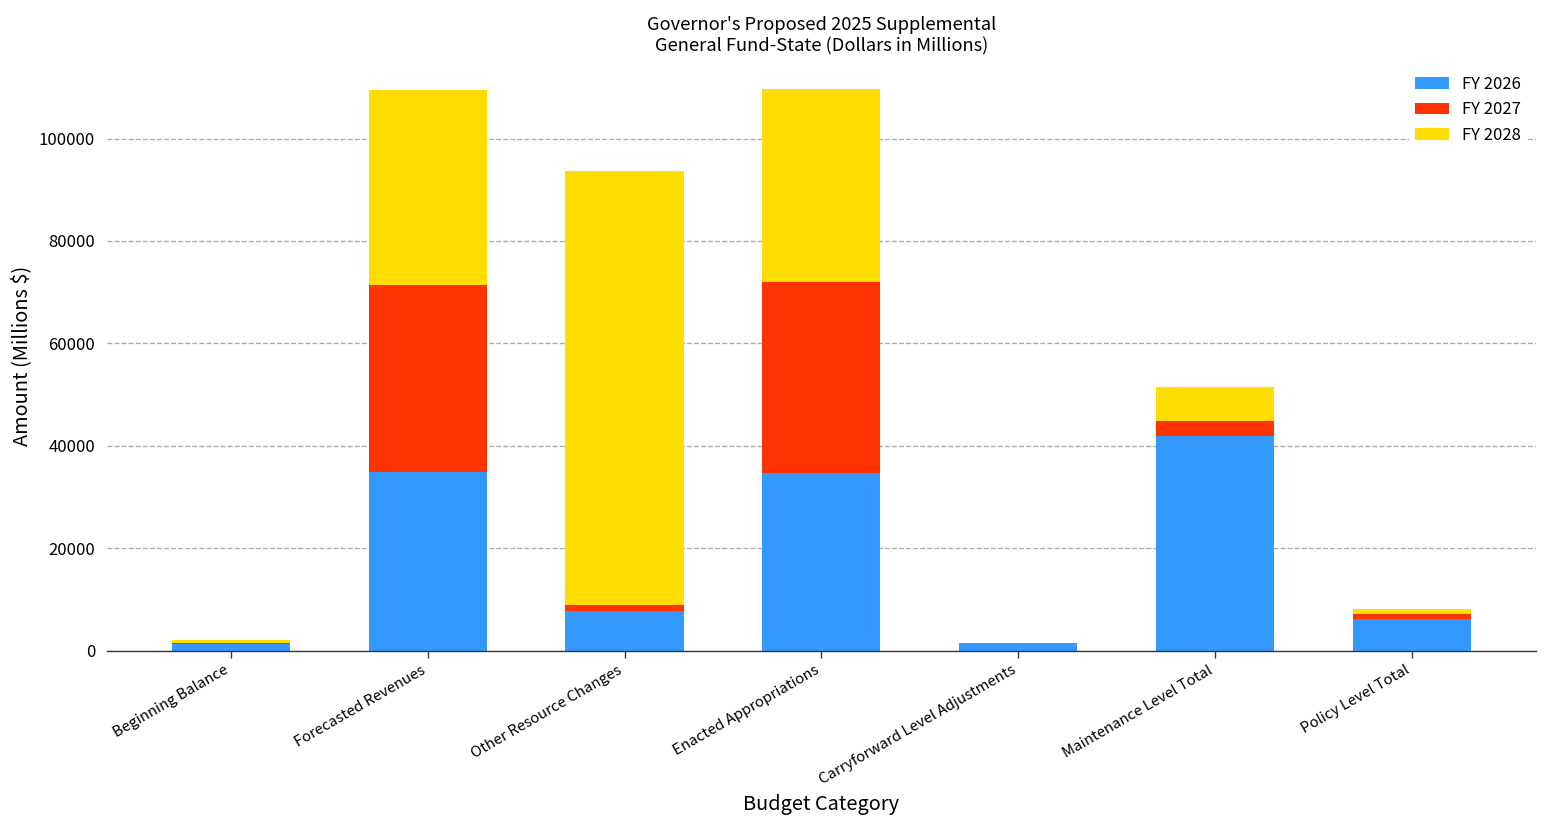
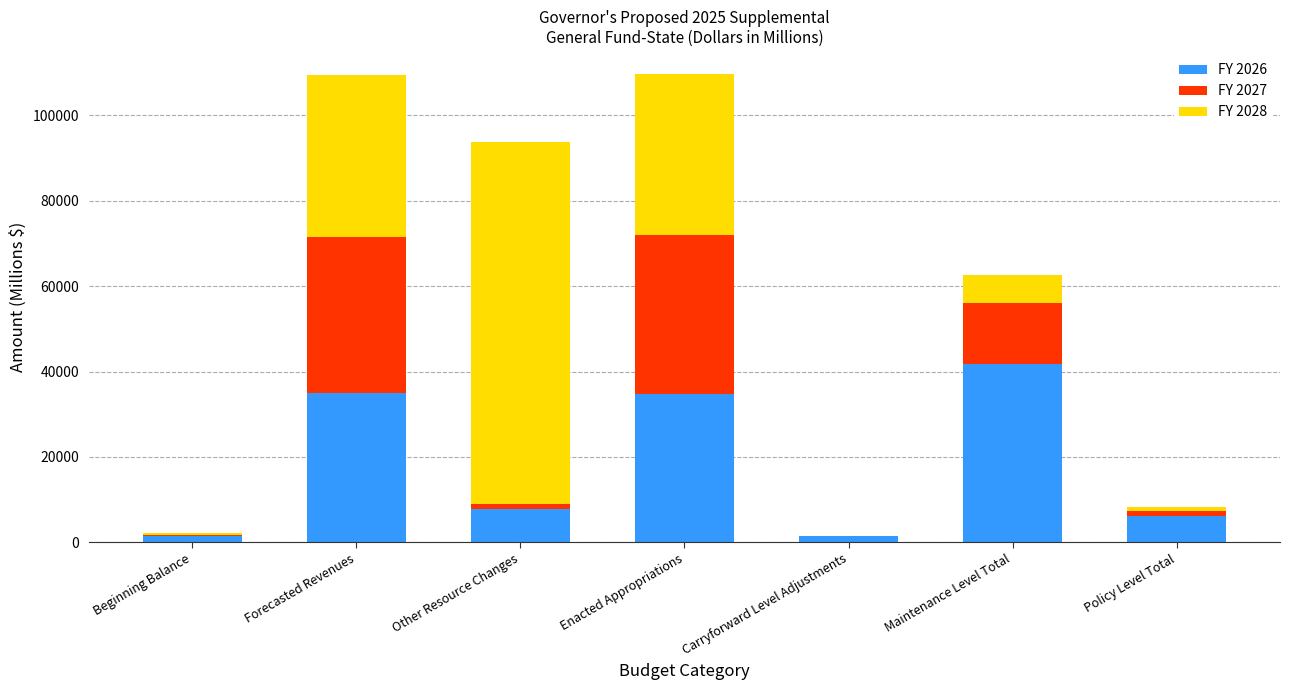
FY 2027, Maintenance Level Total: 3000 -> 14000
